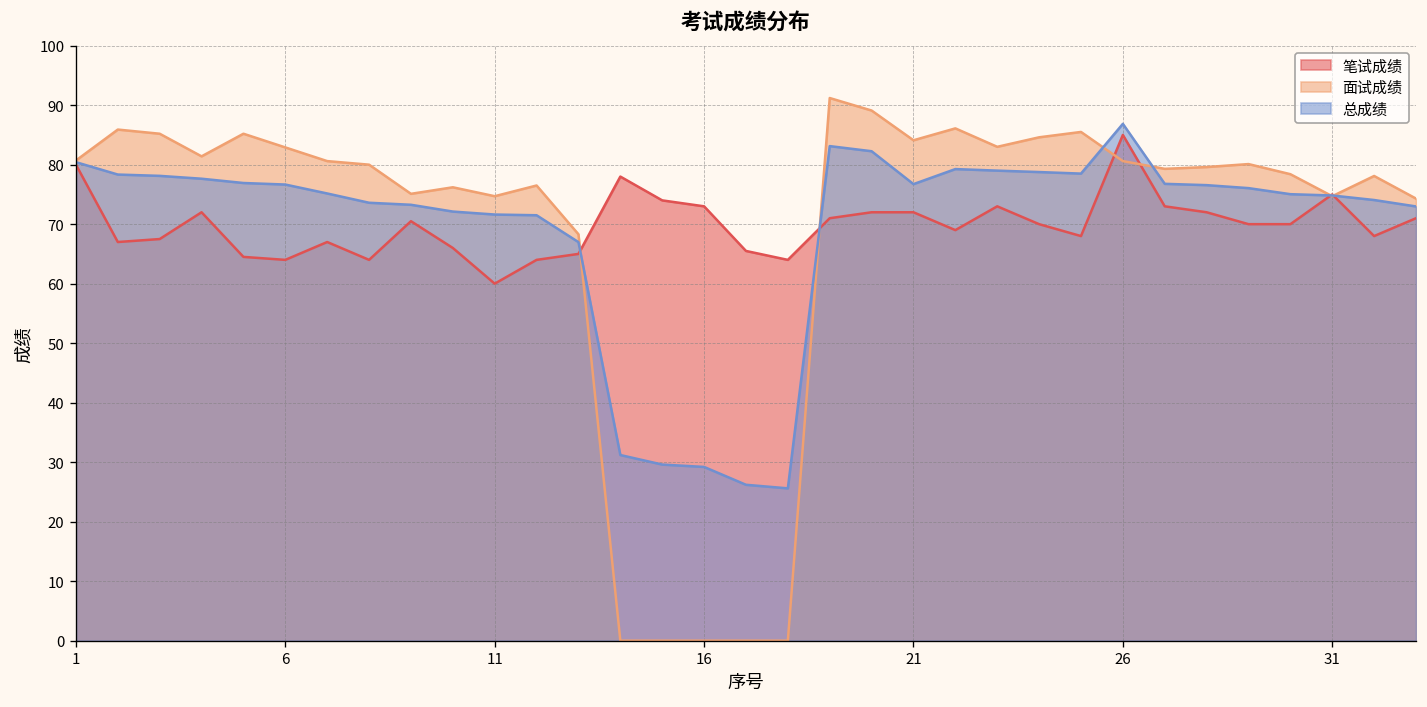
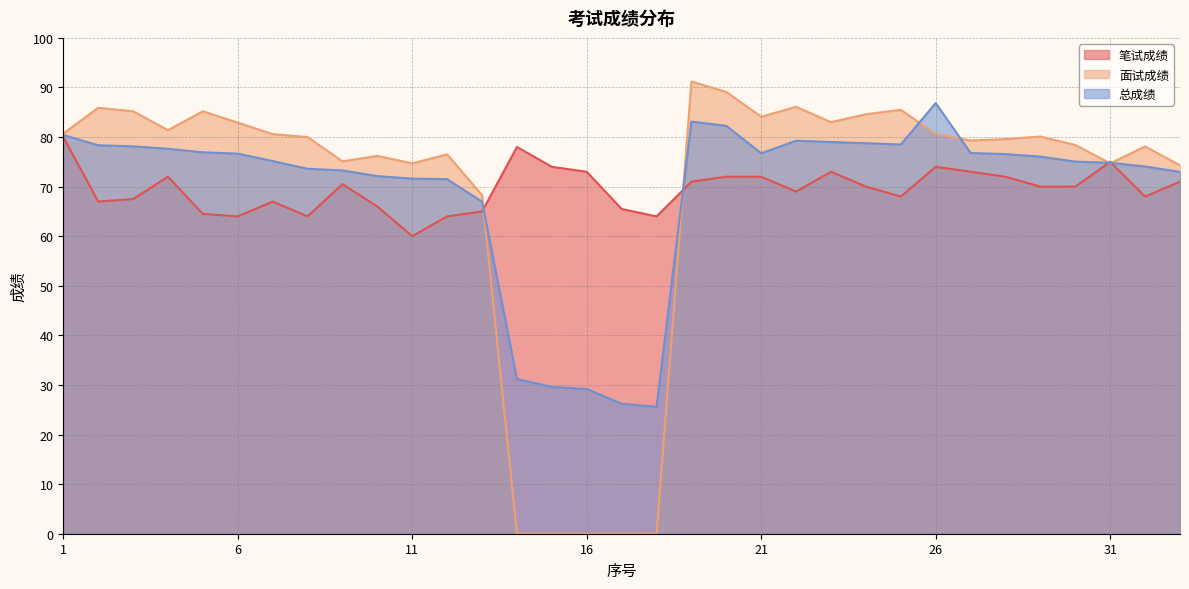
笔试成绩, 26: 85 -> 74
